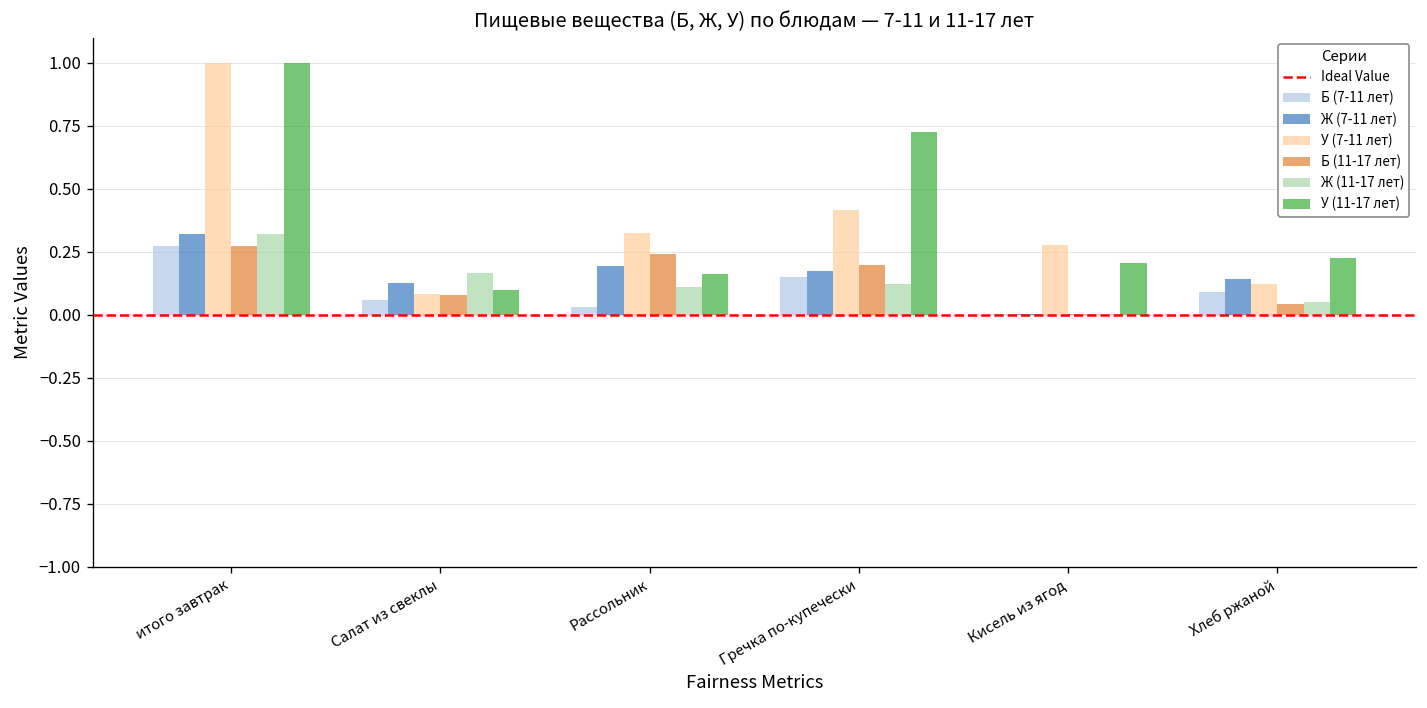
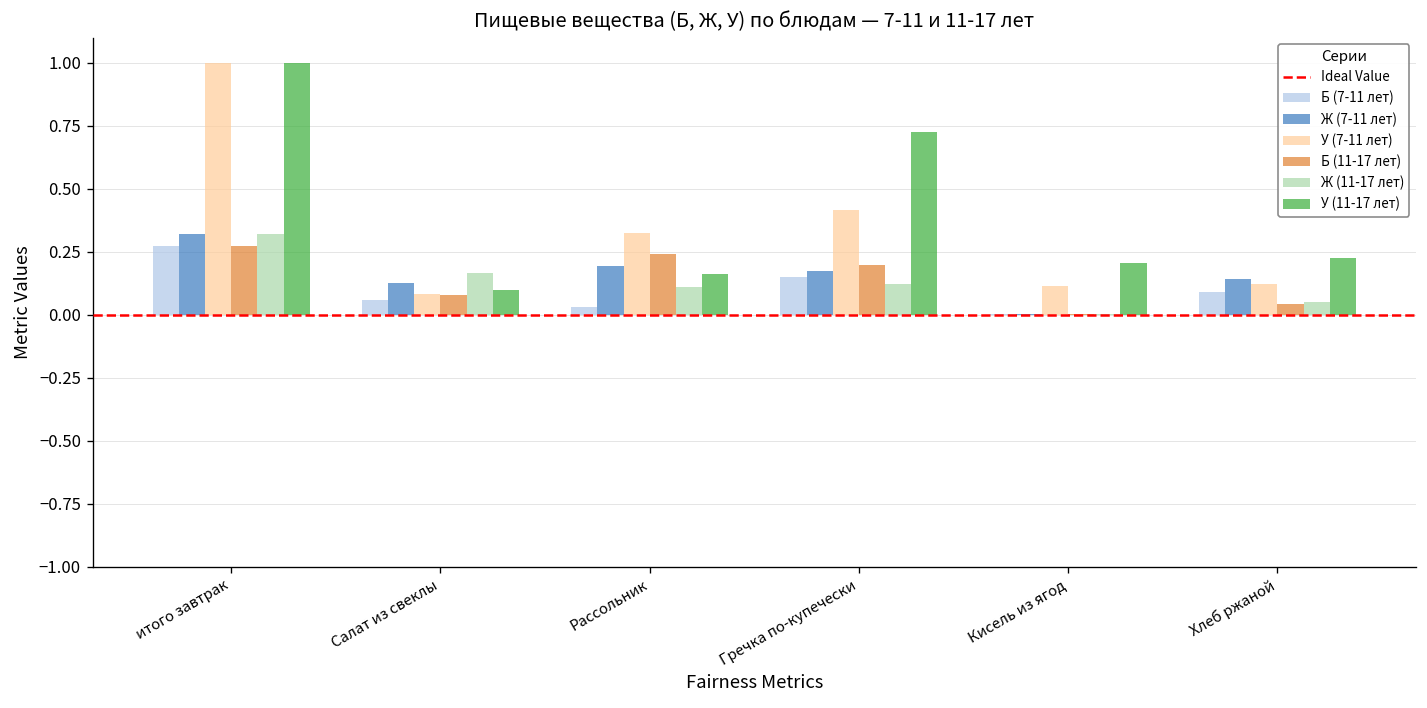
У (7-11 лет), Кисель из ягод: 0.28 -> 0.11
